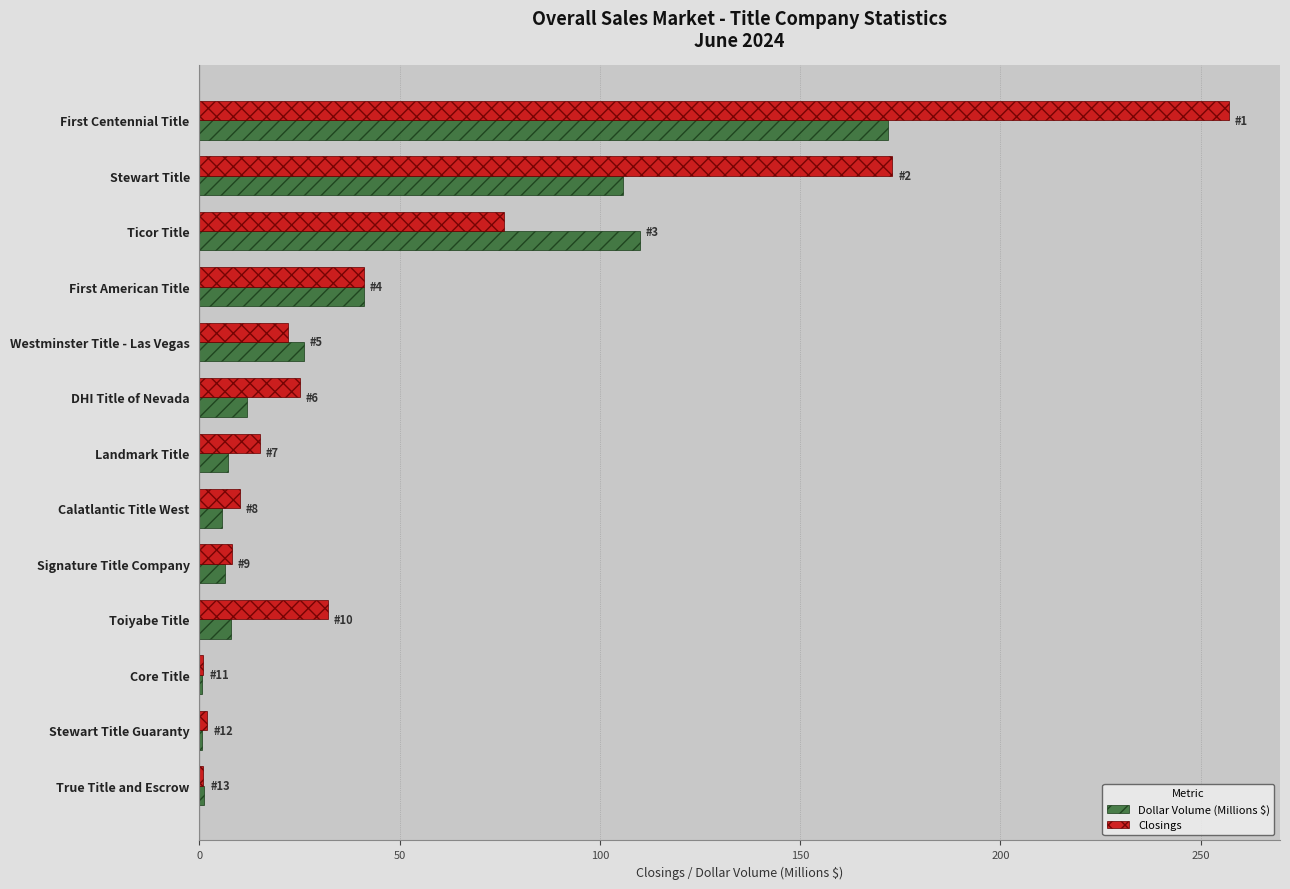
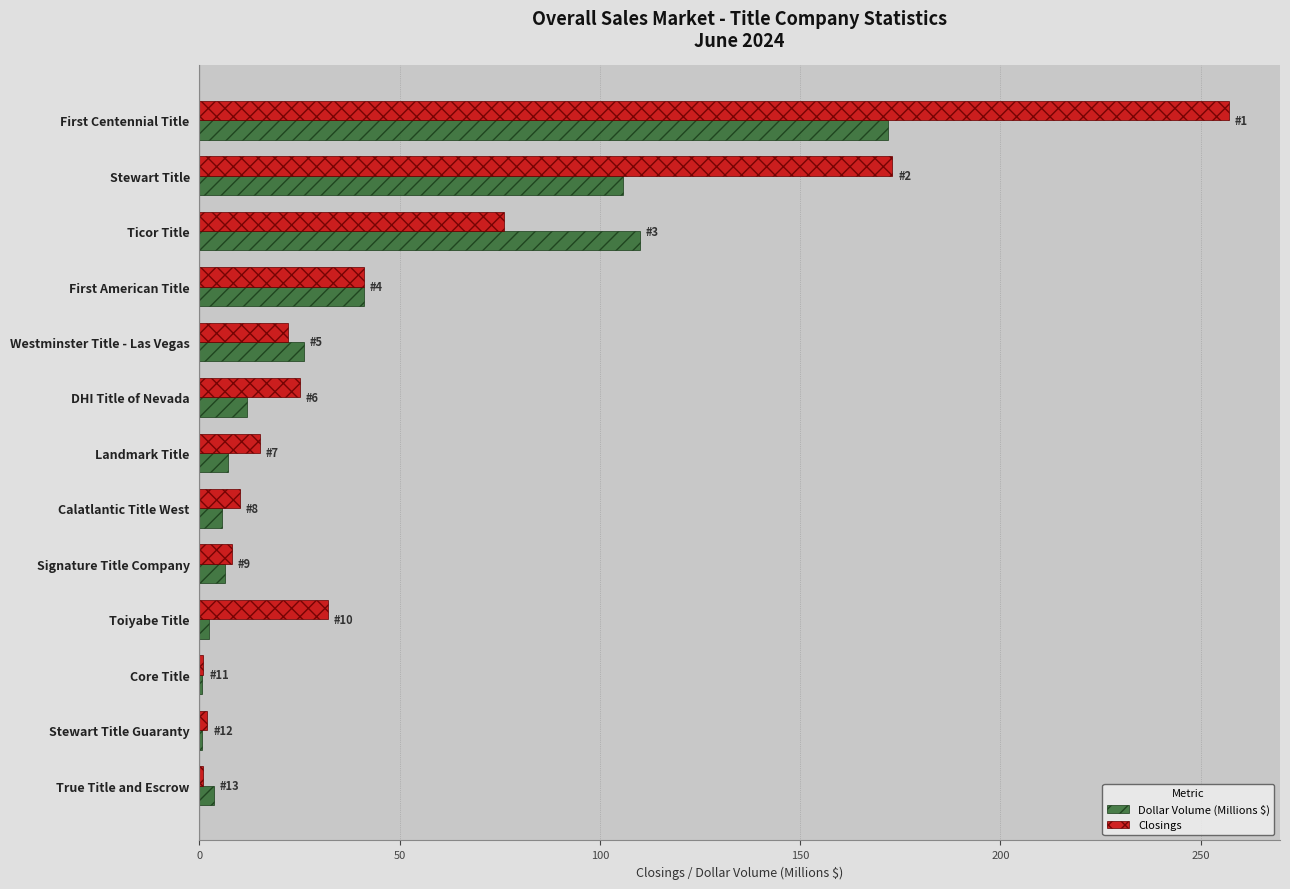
Dollar Volume (Millions $), Toiyabe Title: 8 -> 2
Dollar Volume (Millions $), True Title and Escrow: 1 -> 4
